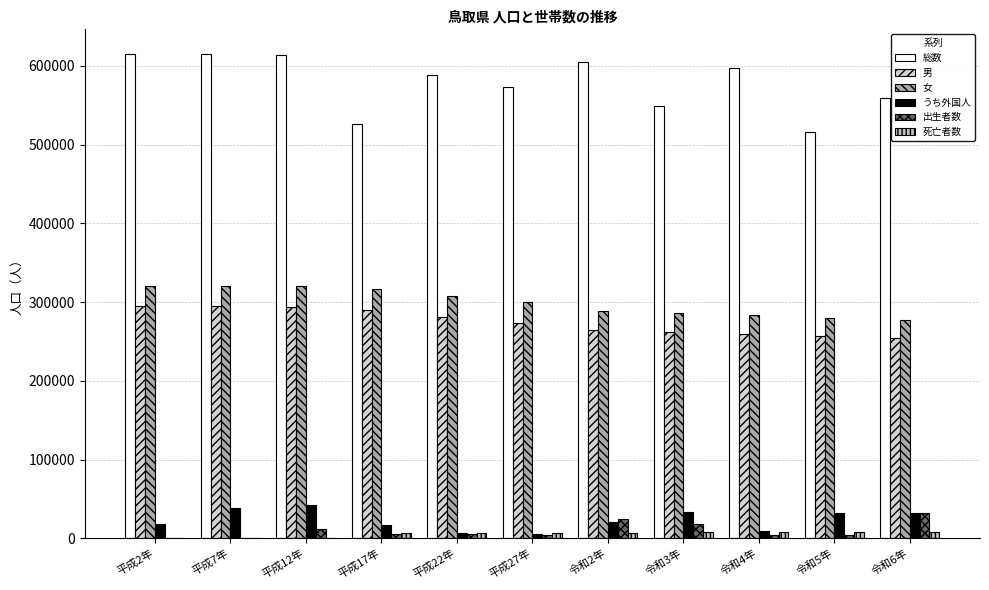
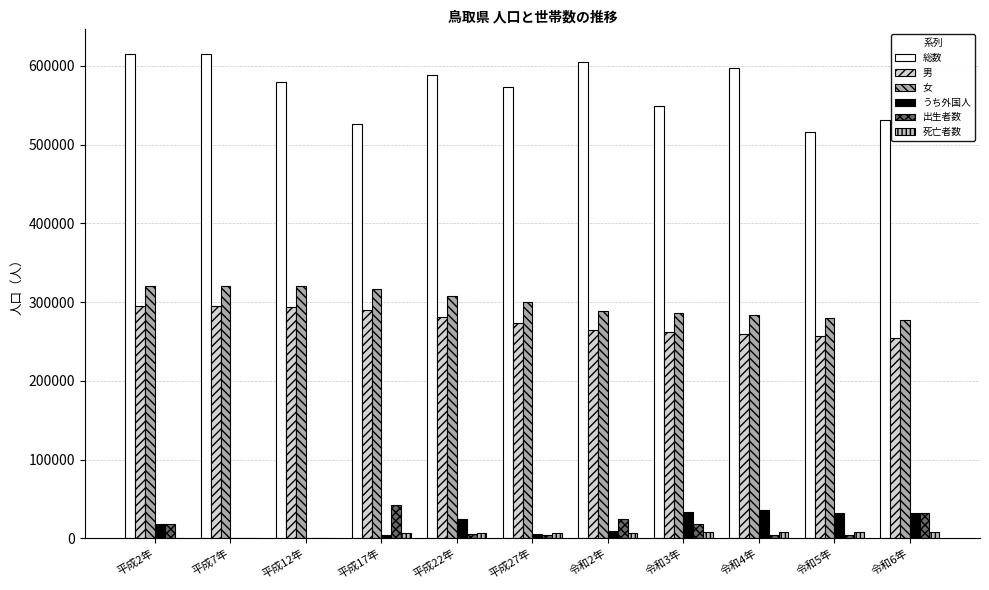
出生者数, 平成2年: 0 -> 20000
うち外国人, 平成7年: 40000 -> 0
総数, 平成12年: 610000 -> 580000
うち外国人, 平成12年: 40000 -> 0
出生者数, 平成12年: 10000 -> 0
うち外国人, 平成17年: 20000 -> 0
出生者数, 平成17年: 10000 -> 40000
うち外国人, 平成22年: 10000 -> 20000
うち外国人, 令和2年: 20000 -> 10000
うち外国人, 令和4年: 10000 -> 40000
総数, 令和6年: 560000 -> 530000
